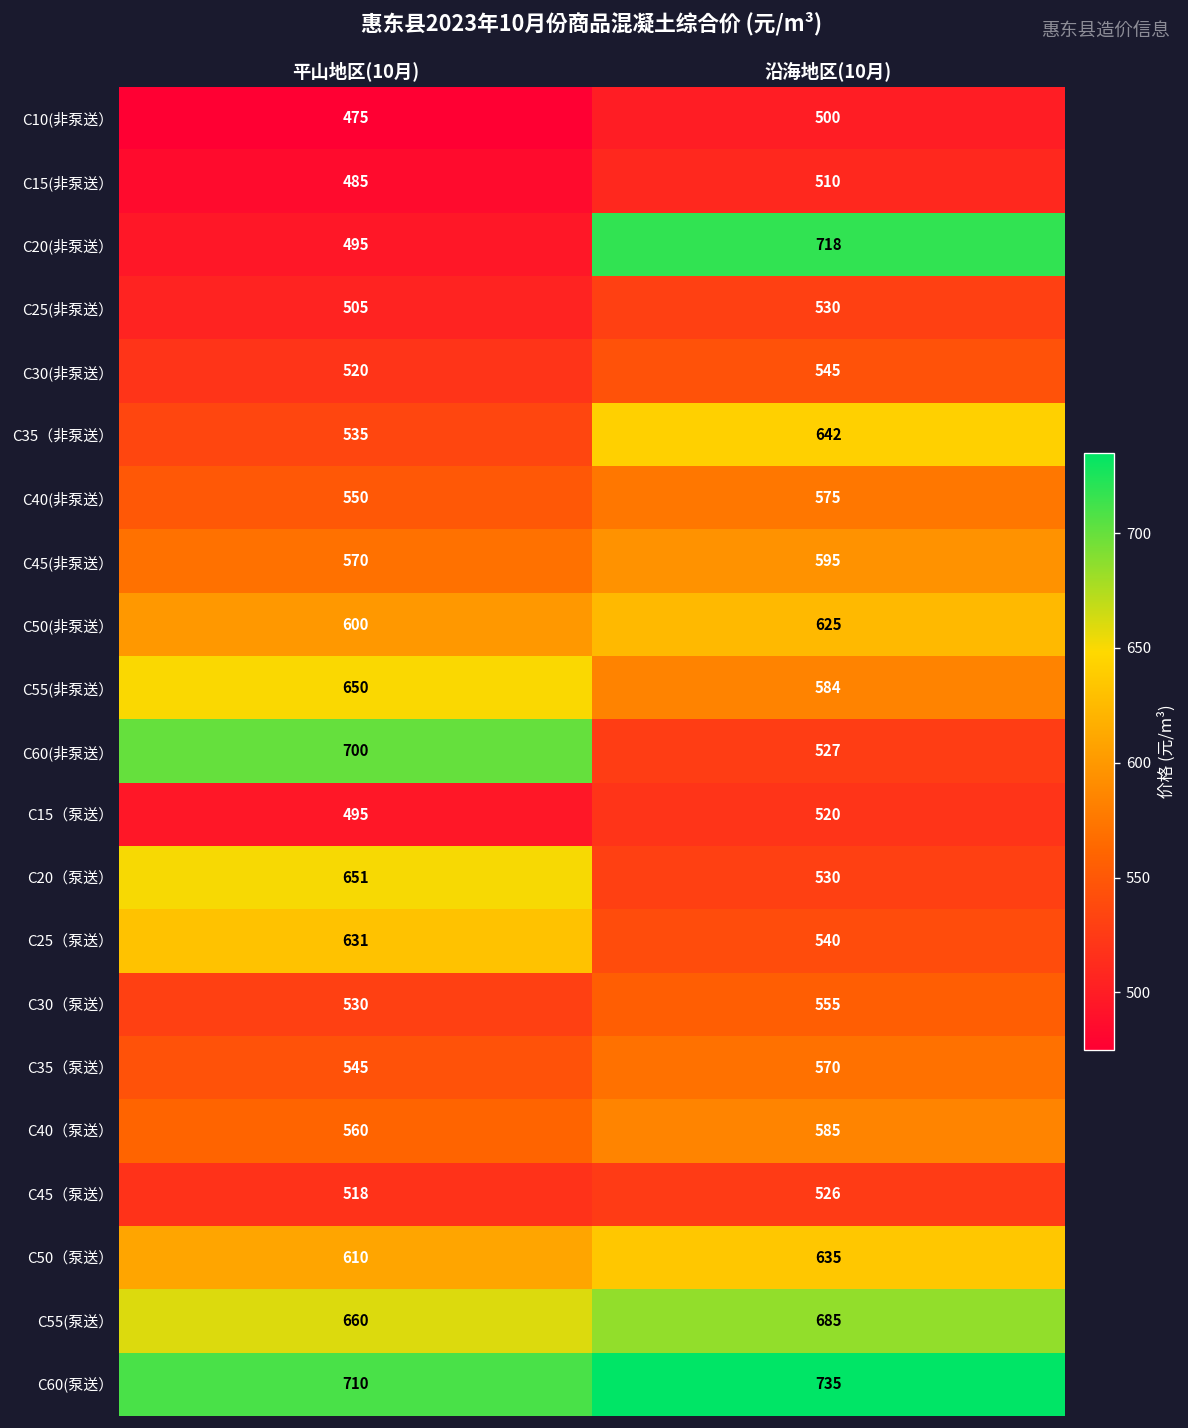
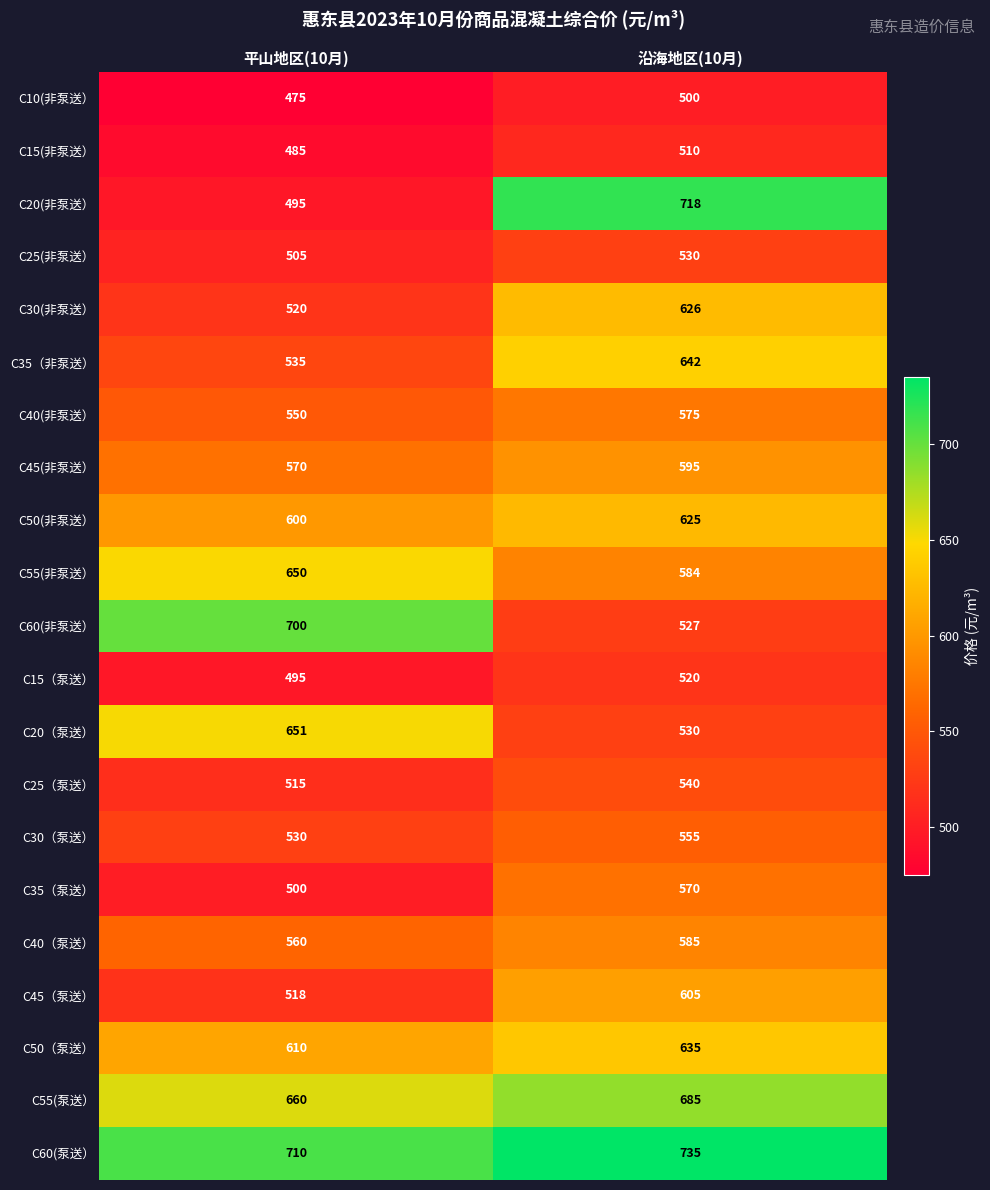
C30(非泵送）, 沿海地区(10月): 545 -> 626
C25（泵送）, 平山地区(10月): 631 -> 515
C35（泵送）, 平山地区(10月): 545 -> 500
C45（泵送）, 沿海地区(10月): 526 -> 605
